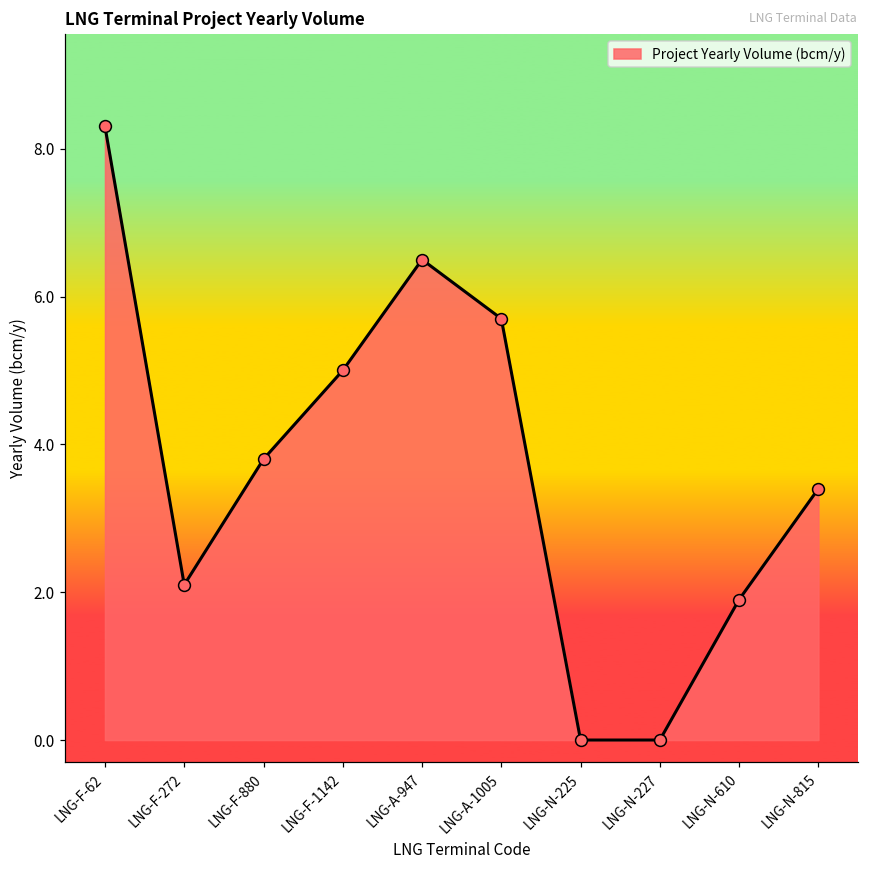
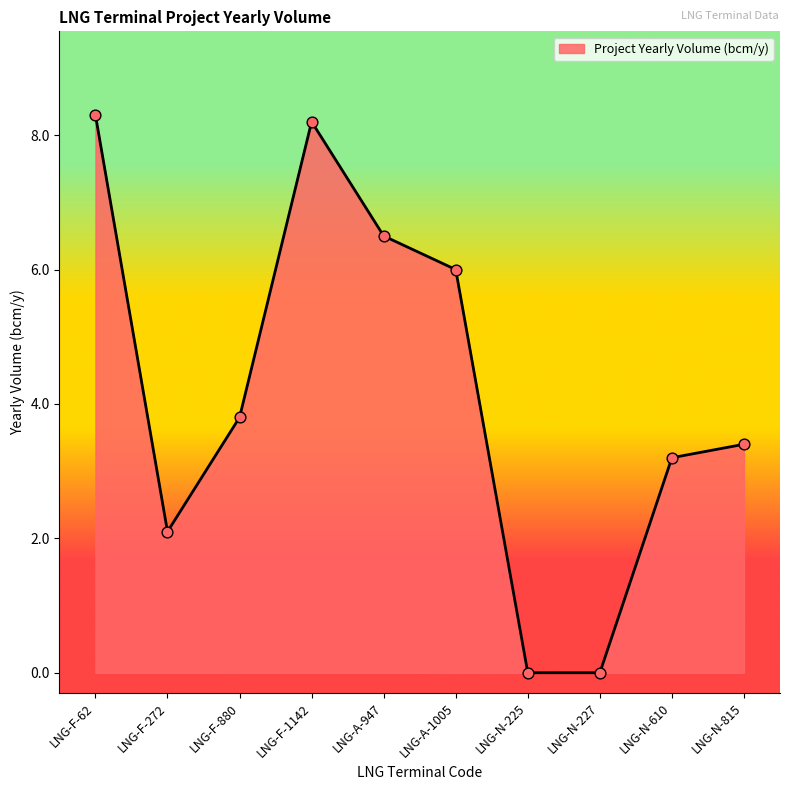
LNG-F-1142: 5.0 -> 8.2
LNG-A-1005: 5.7 -> 6.0
LNG-N-610: 1.9 -> 3.2
